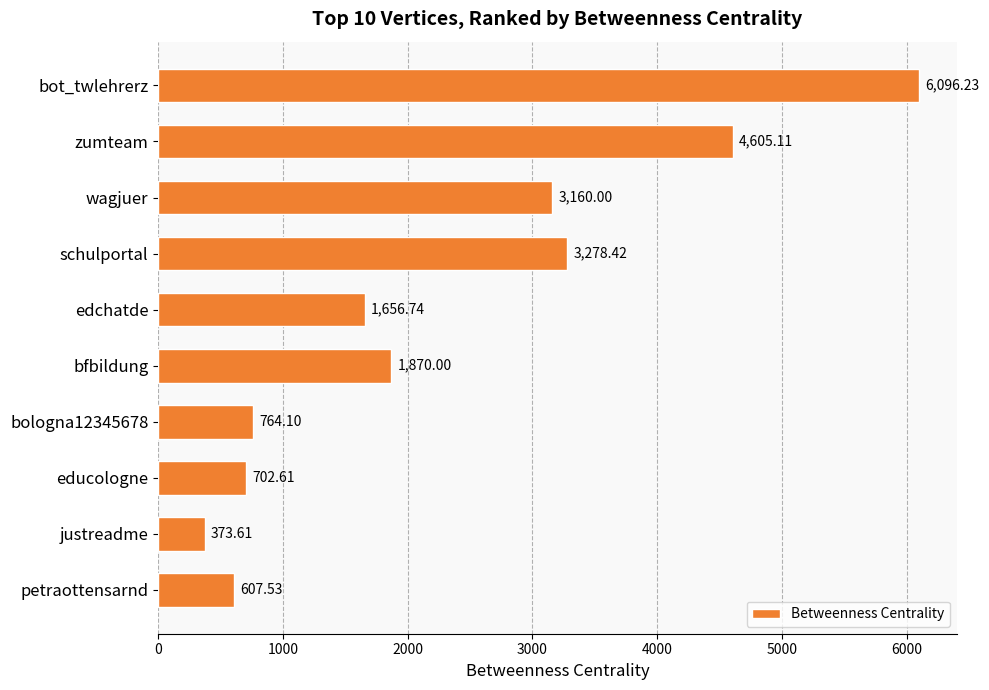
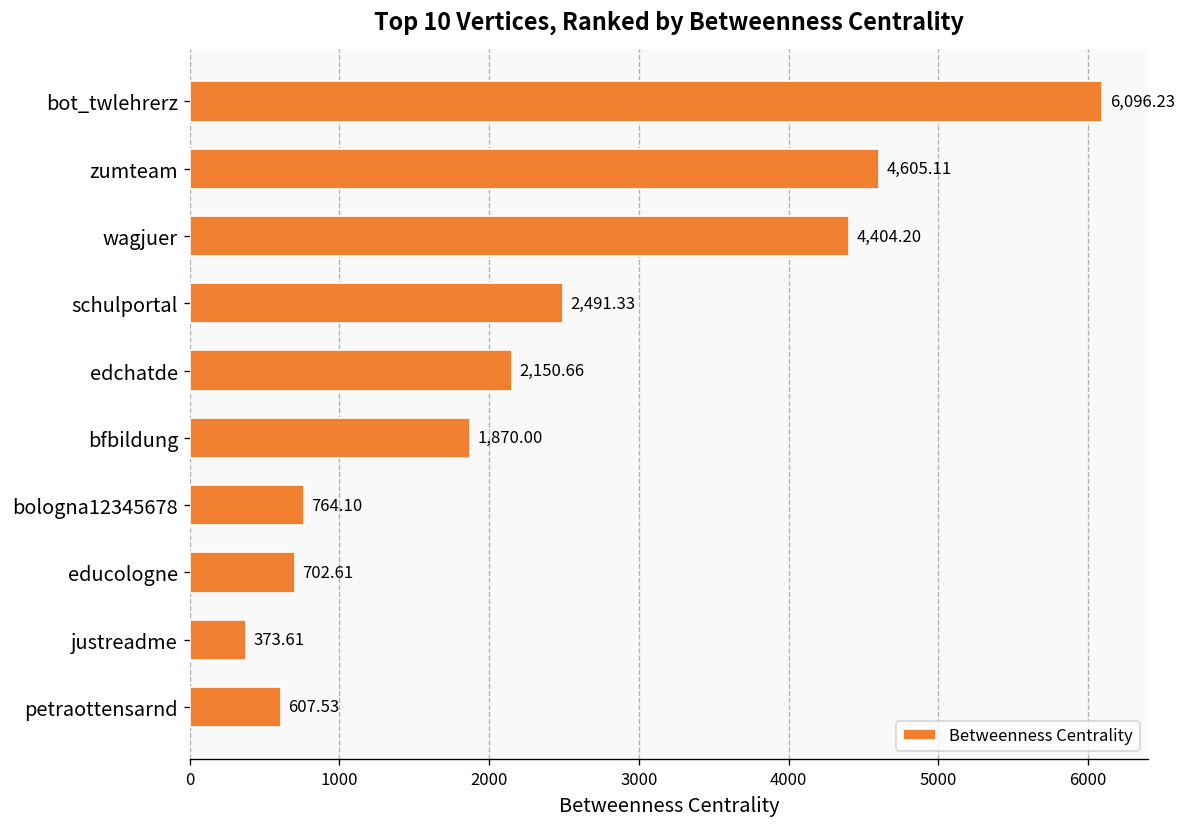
wagjuer: 3,160.00 -> 4,404.20
schulportal: 3,278.42 -> 2,491.33
edchatde: 1,656.74 -> 2,150.66
